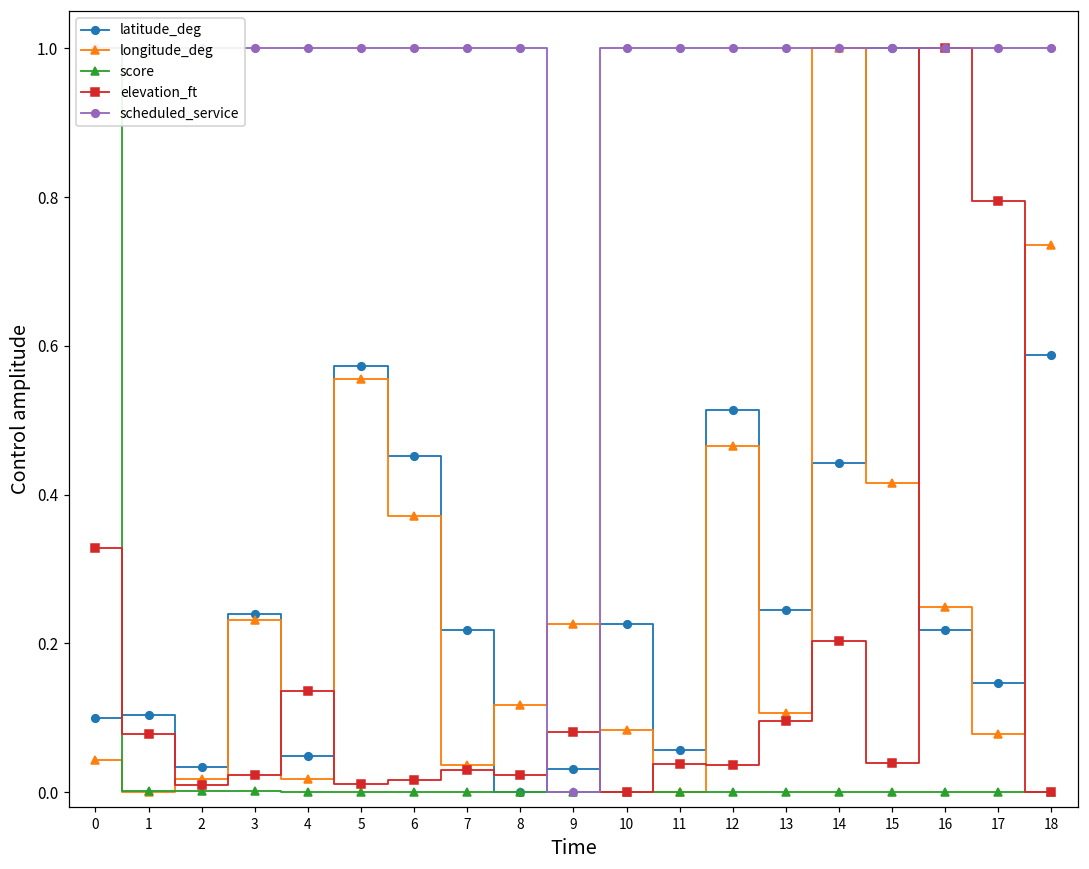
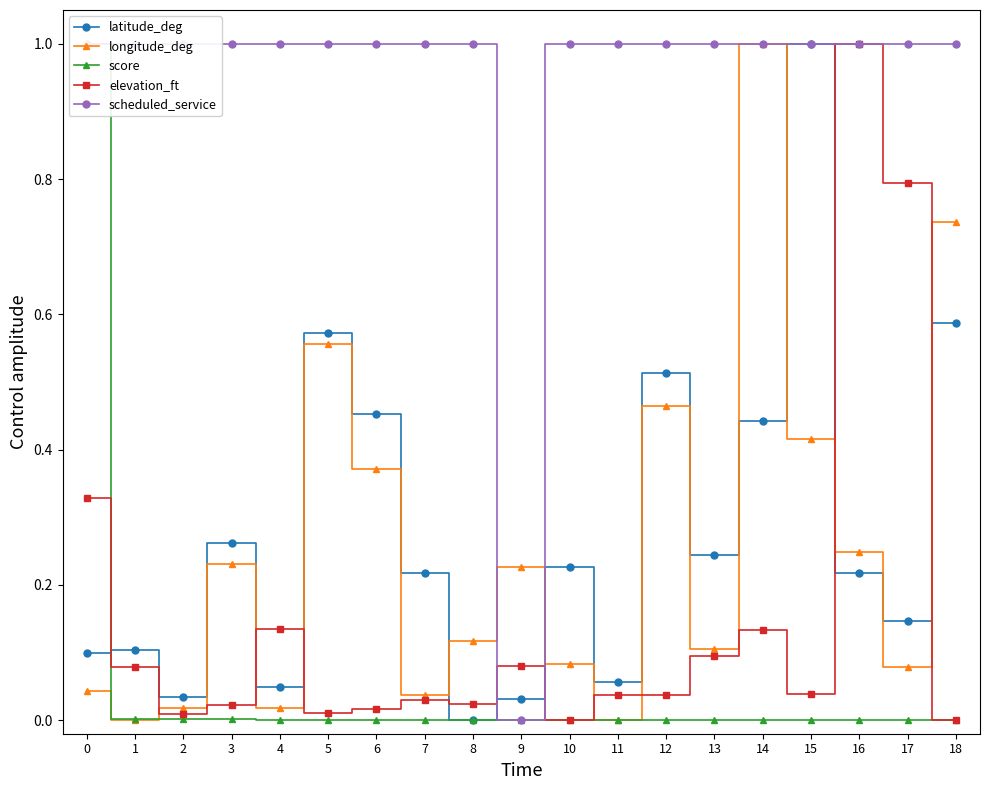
latitude_deg, 3: 0.24 -> 0.26
elevation_ft, 14: 0.20 -> 0.13
